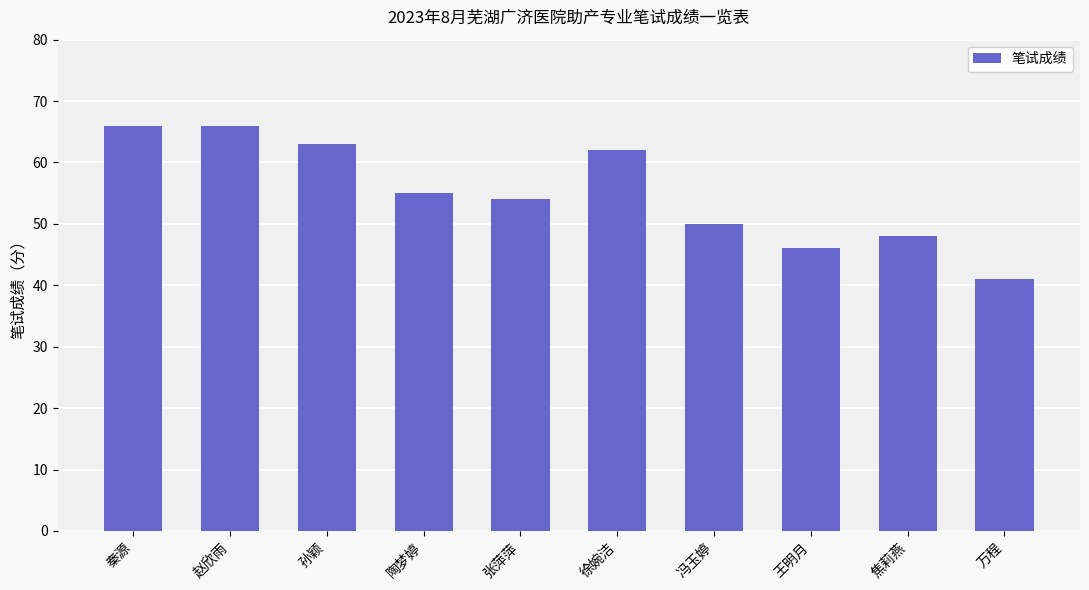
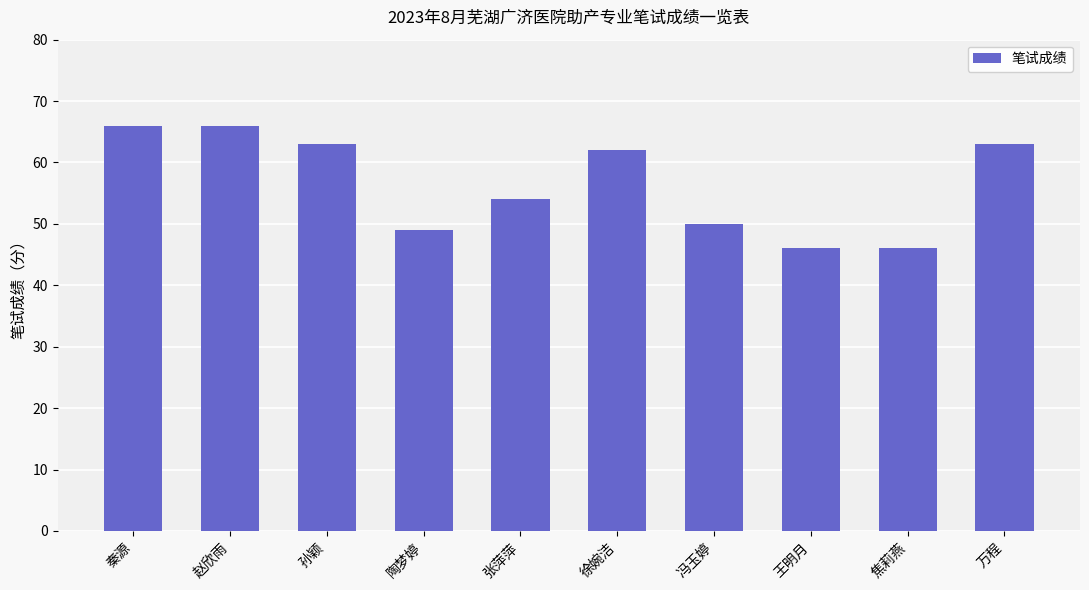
陶梦婷: 55 -> 49
焦莉燕: 48 -> 46
万程: 41 -> 63
